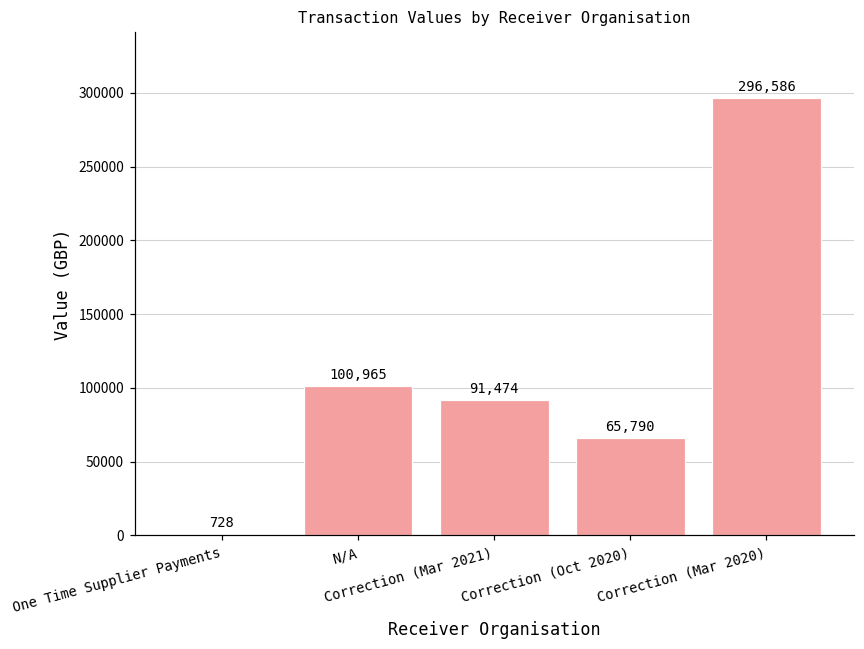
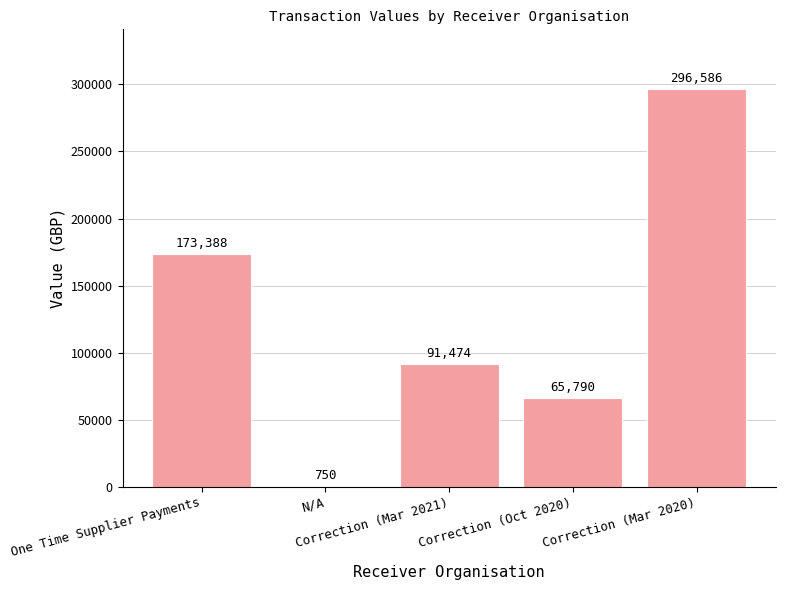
One Time Supplier Payments: 728 -> 173,388
N/A: 100,965 -> 750
